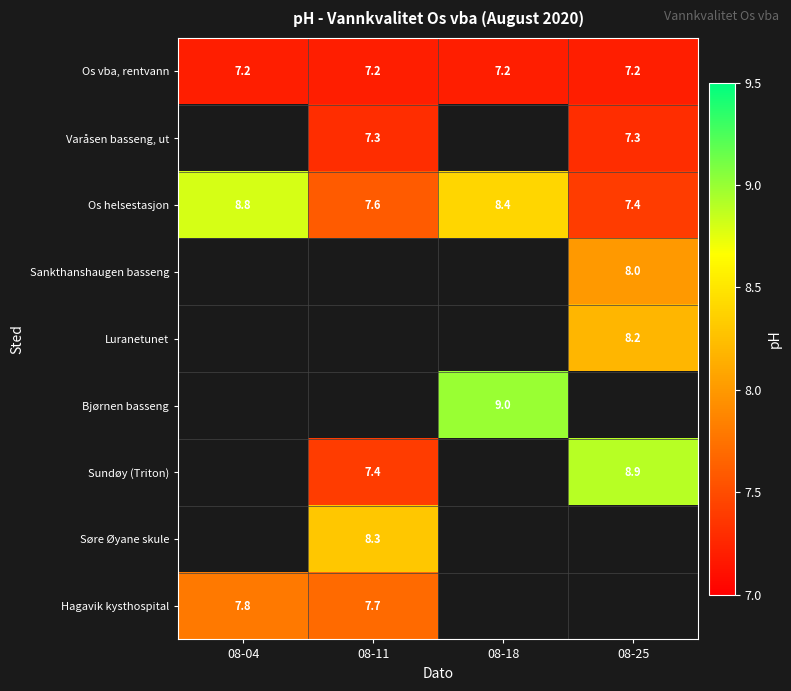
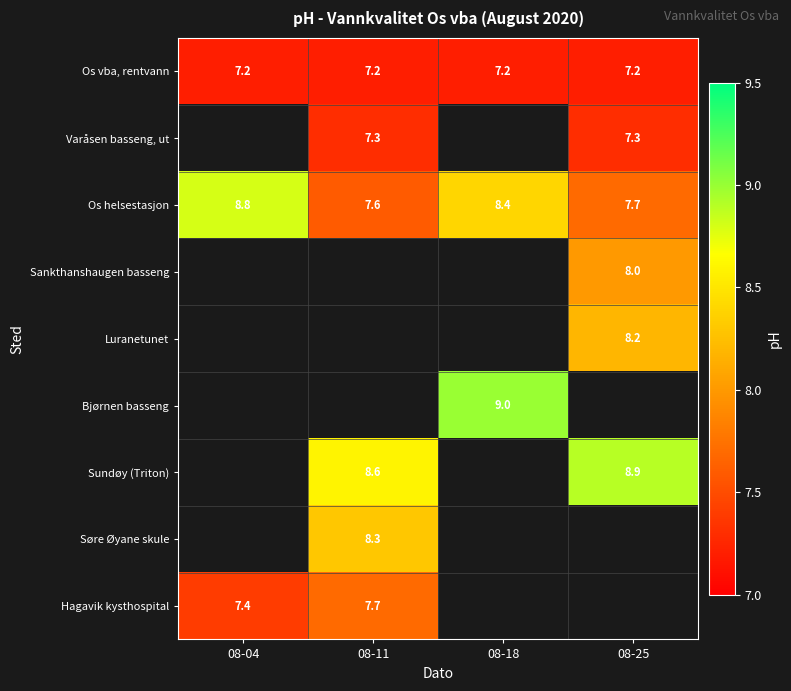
Os helsestasjon, 08-25: 7.4 -> 7.7
Sundøy (Triton), 08-11: 7.4 -> 8.6
Hagavik kysthospital, 08-04: 7.8 -> 7.4
